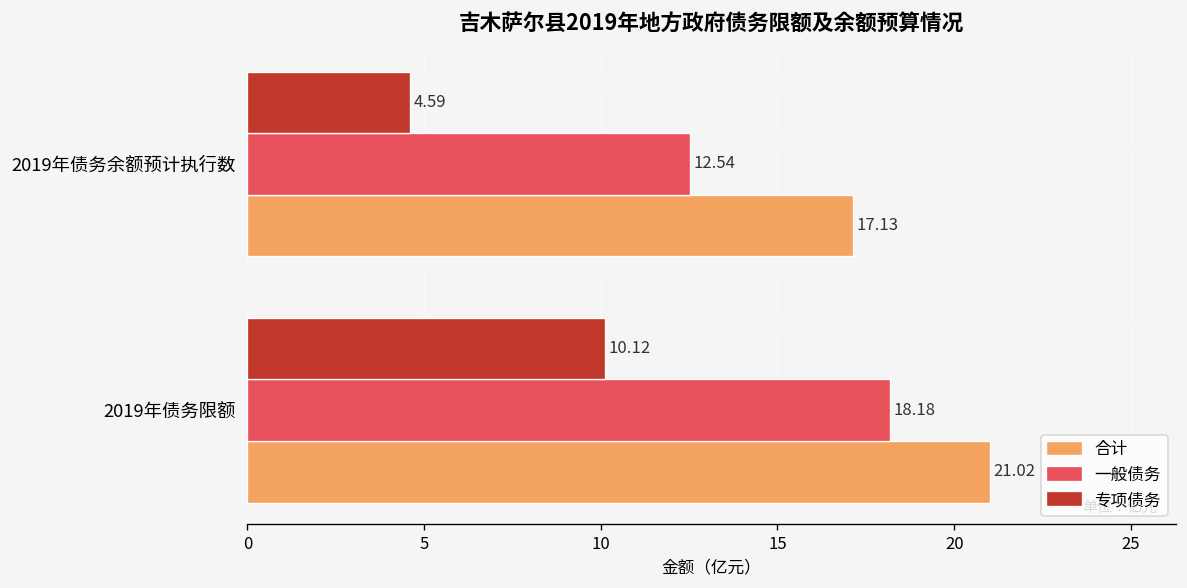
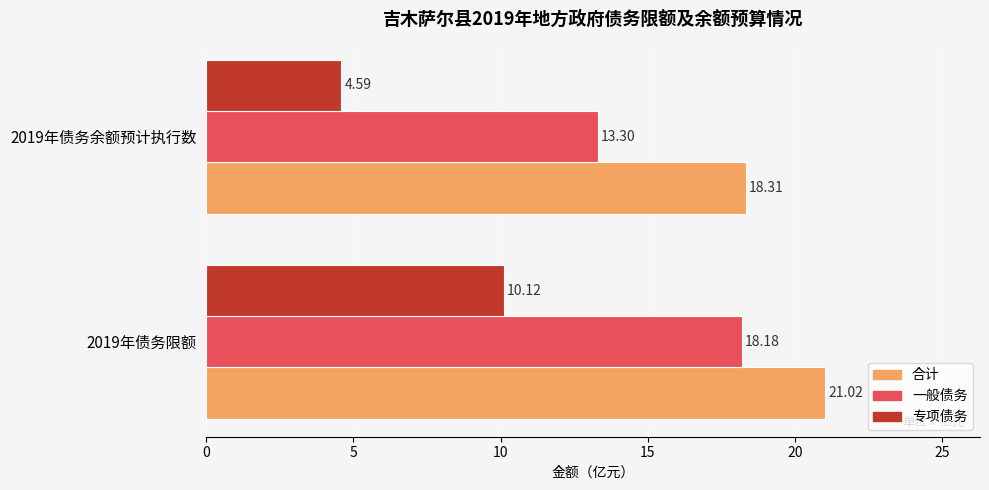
一般债务, 2019年债务余额预计执行数: 12.54 -> 13.30
合计, 2019年债务余额预计执行数: 17.13 -> 18.31
